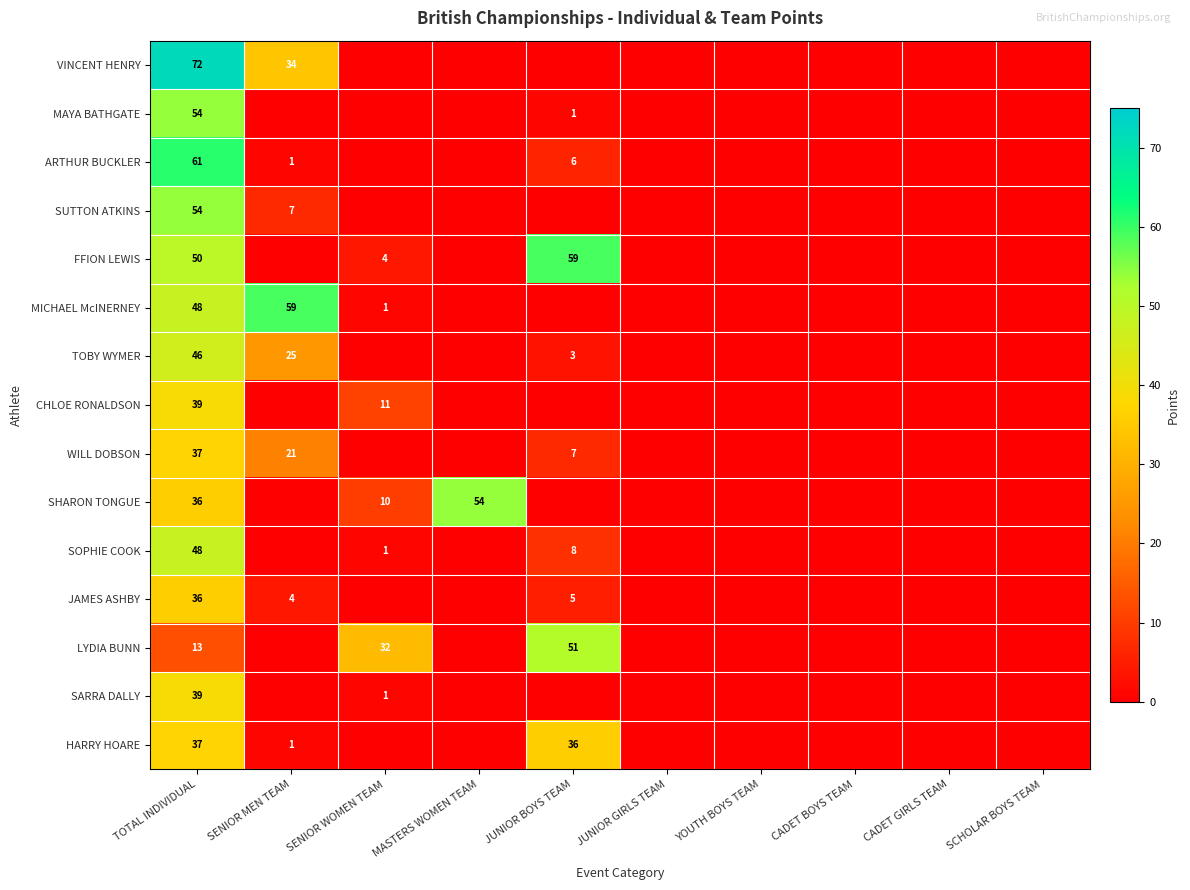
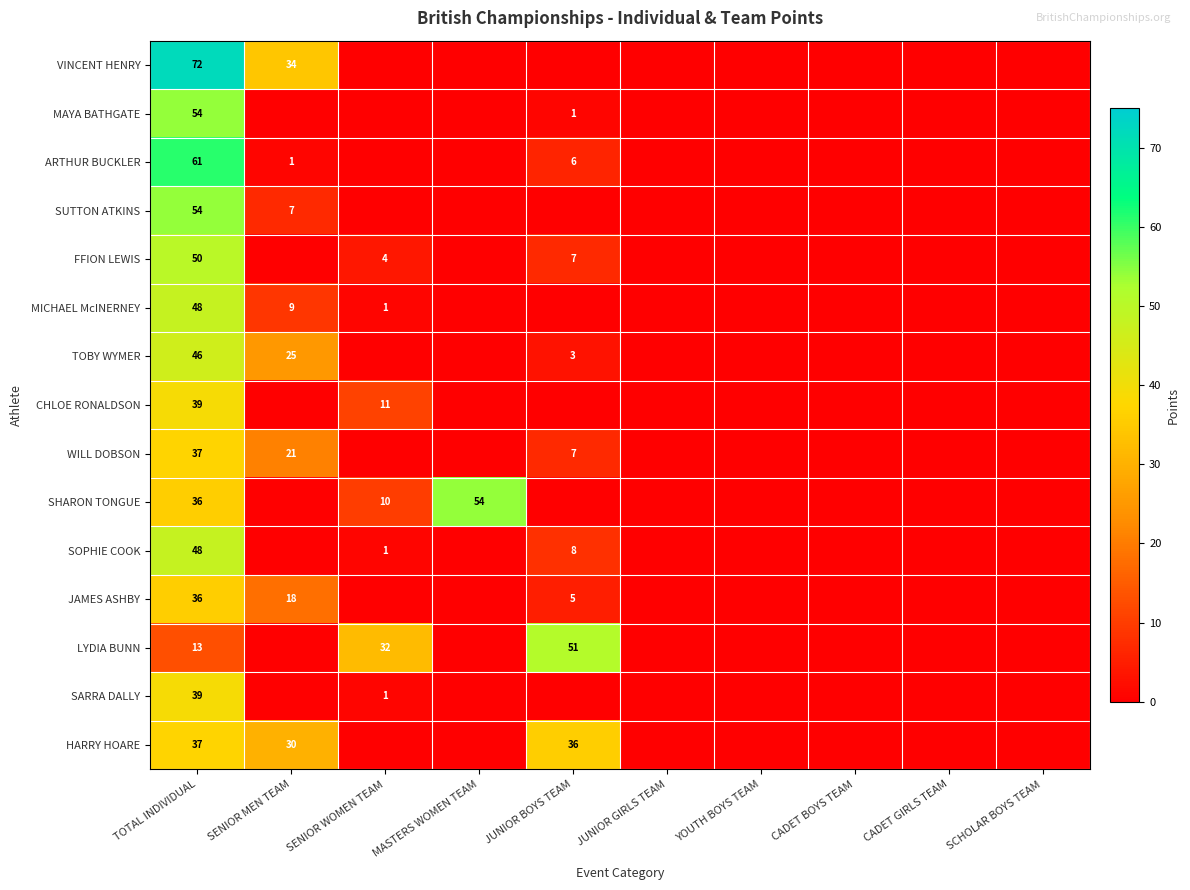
FFION LEWIS, JUNIOR BOYS TEAM: 59 -> 7
MICHAEL McINERNEY, SENIOR MEN TEAM: 59 -> 9
JAMES ASHBY, SENIOR MEN TEAM: 4 -> 18
HARRY HOARE, SENIOR MEN TEAM: 1 -> 30
